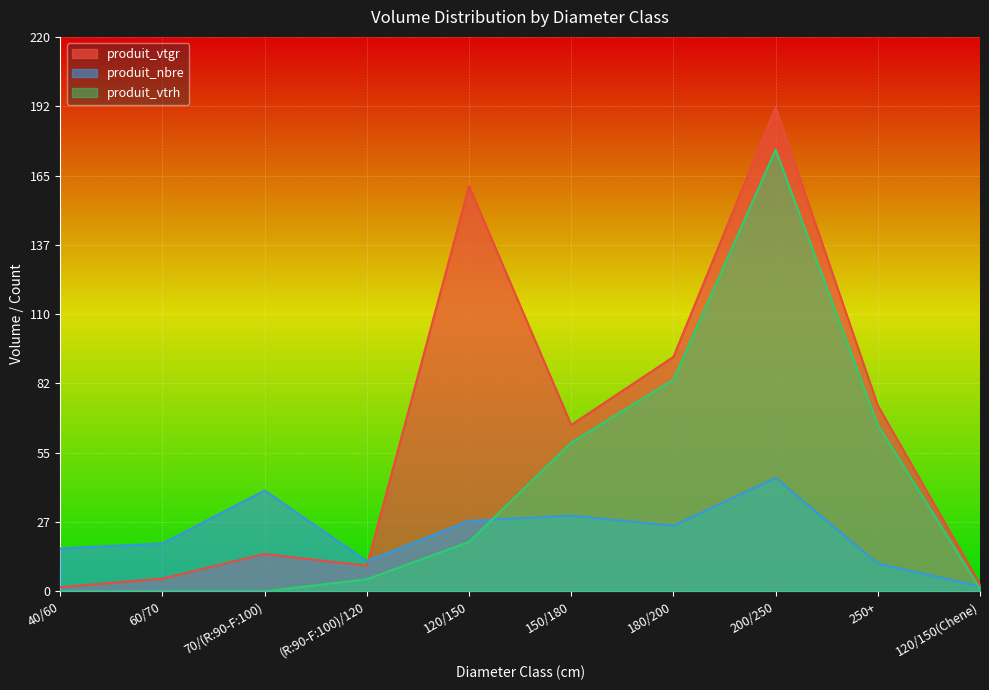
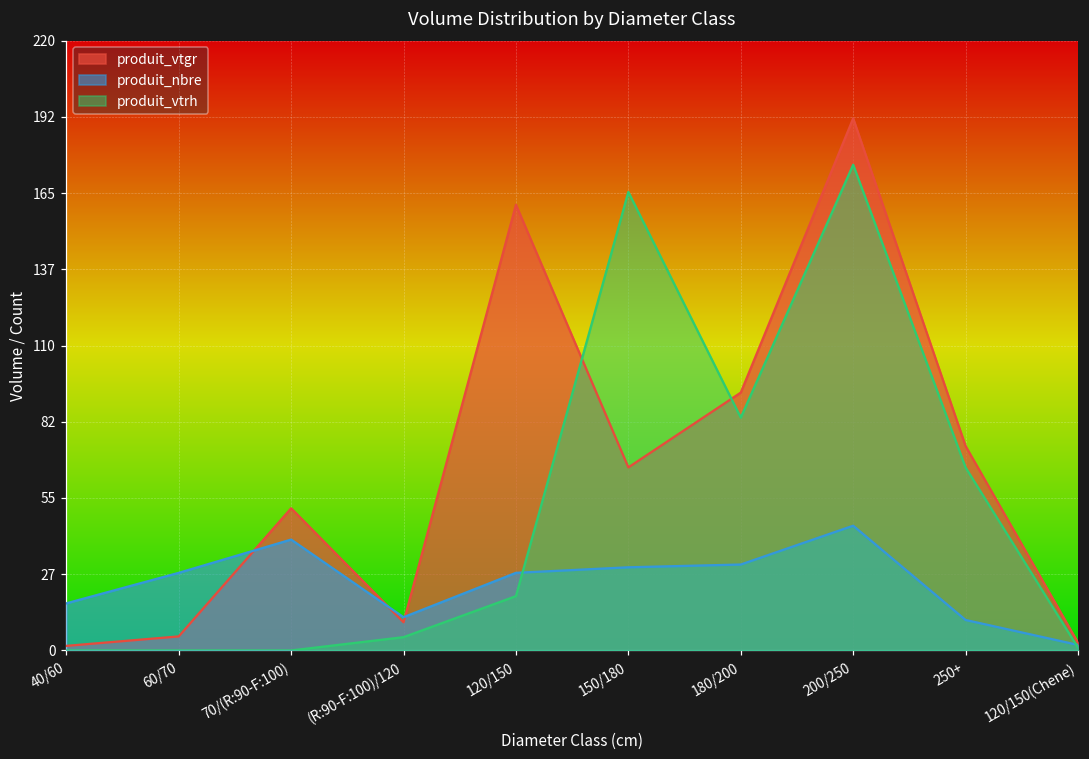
produit_nbre, 60/70: 19 -> 28
produit_vtgr, 70/(R:90-F:100): 15 -> 51
produit_vtrh, 150/180: 59 -> 165
produit_nbre, 180/200: 26 -> 31
